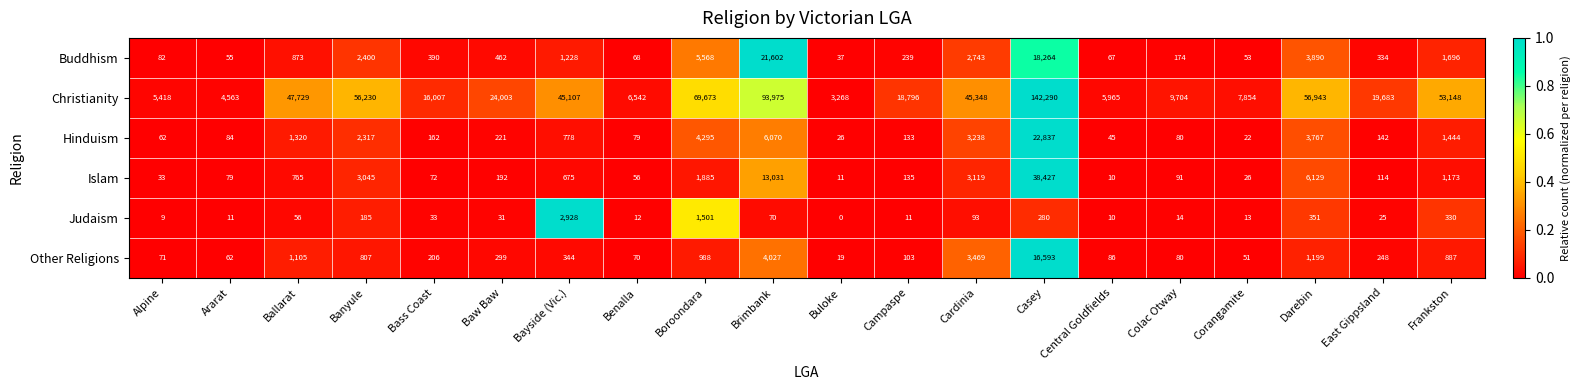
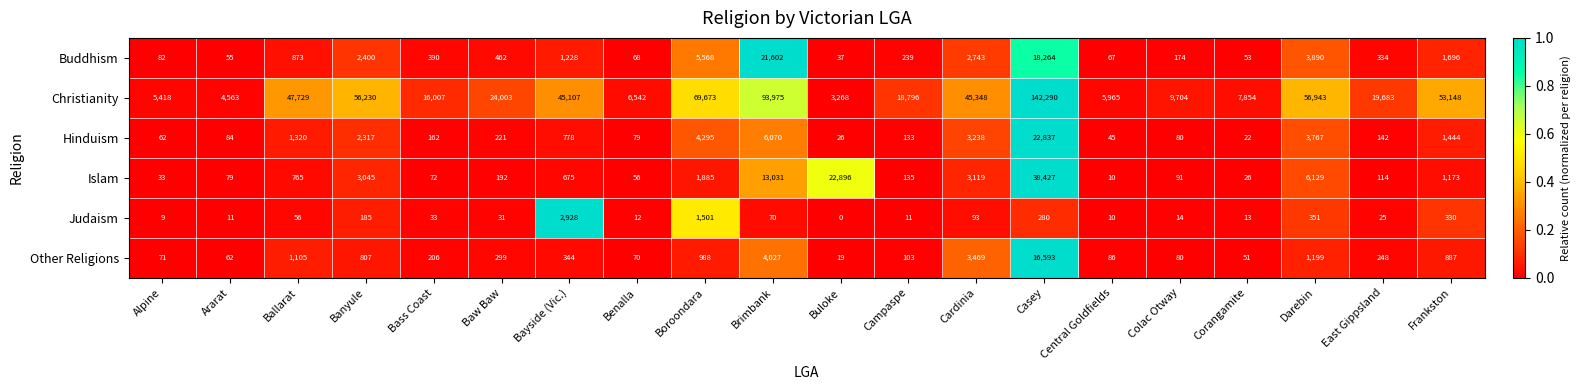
Islam, Buloke: 11 -> 22,896
